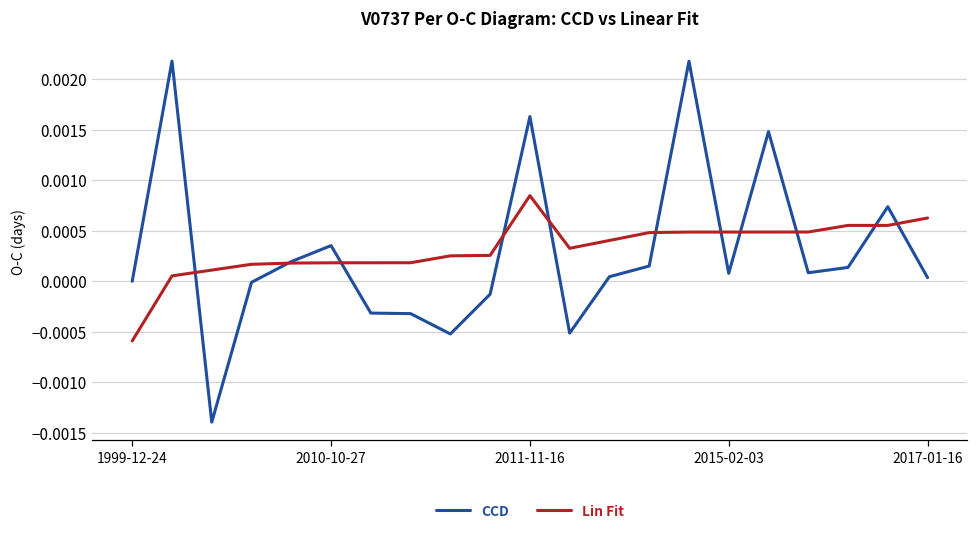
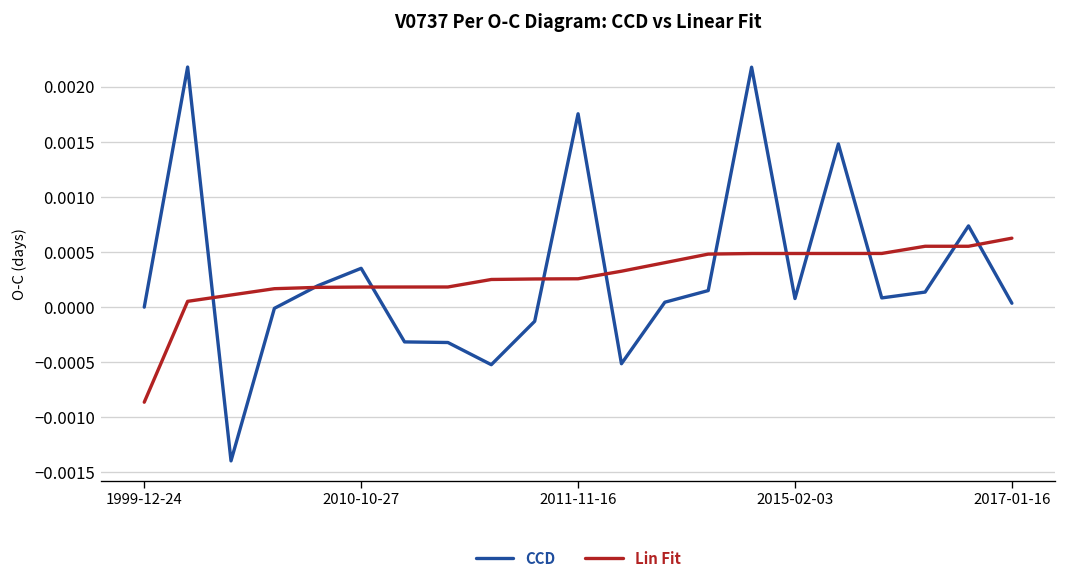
Lin Fit, 1999-12-24: -0.0006 -> -0.0009
CCD, 2011-11-16: 0.0016 -> 0.0018
Lin Fit, 2011-11-16: 0.0008 -> 0.0003
